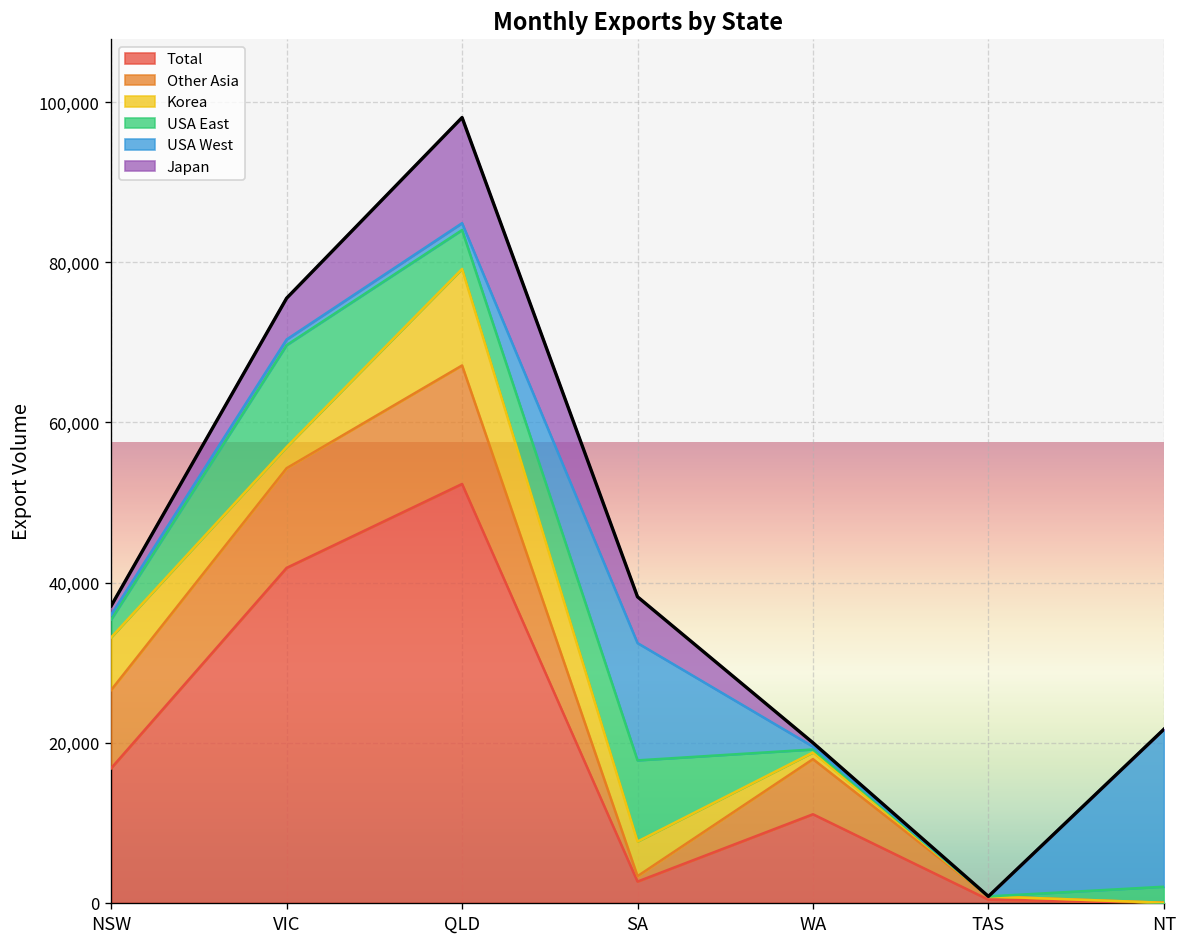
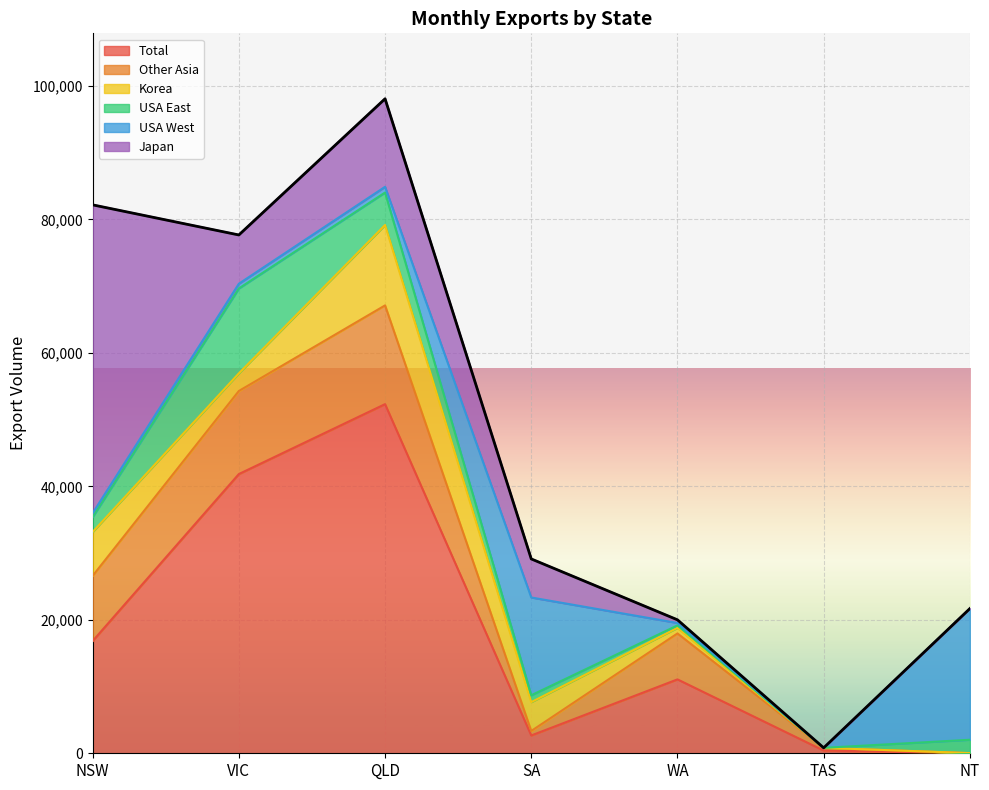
Japan, NSW: 1,000 -> 46,000
Japan, VIC: 5,000 -> 7,000
USA East, SA: 10,000 -> 1,000
